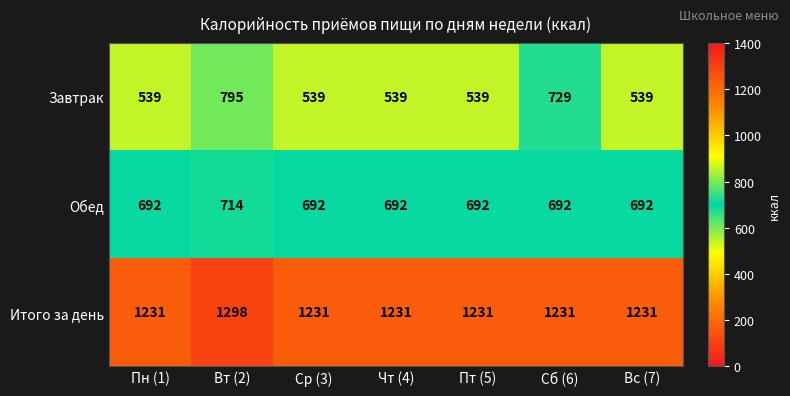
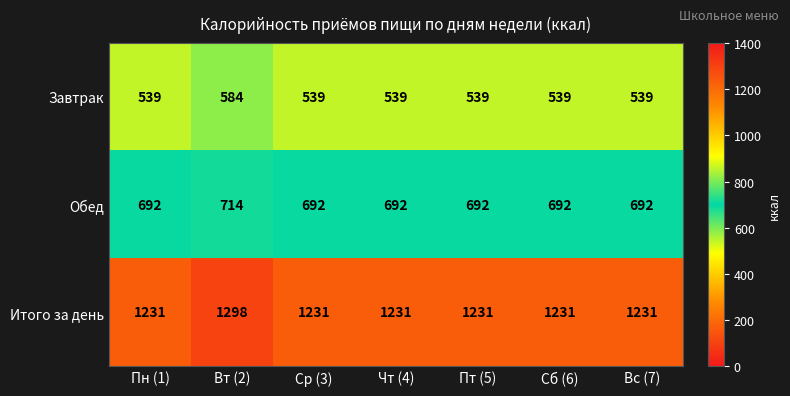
Завтрак, Вт (2): 795 -> 584
Завтрак, Сб (6): 729 -> 539
